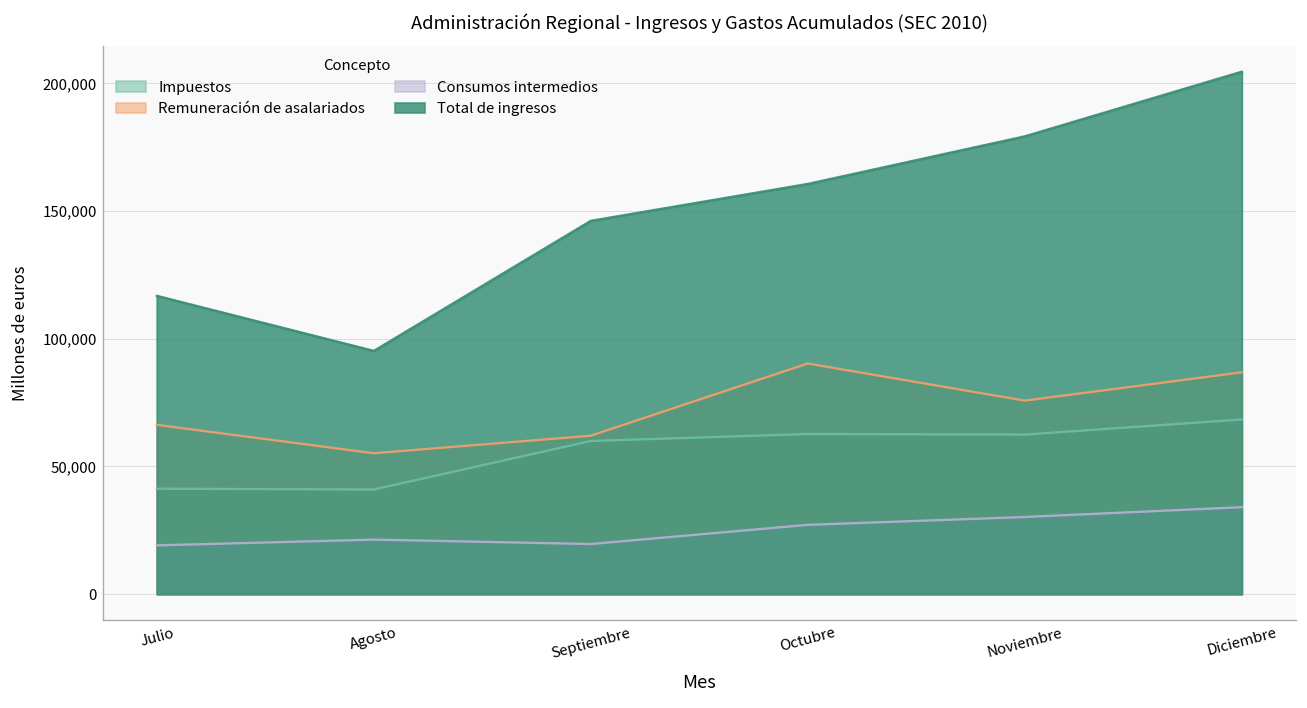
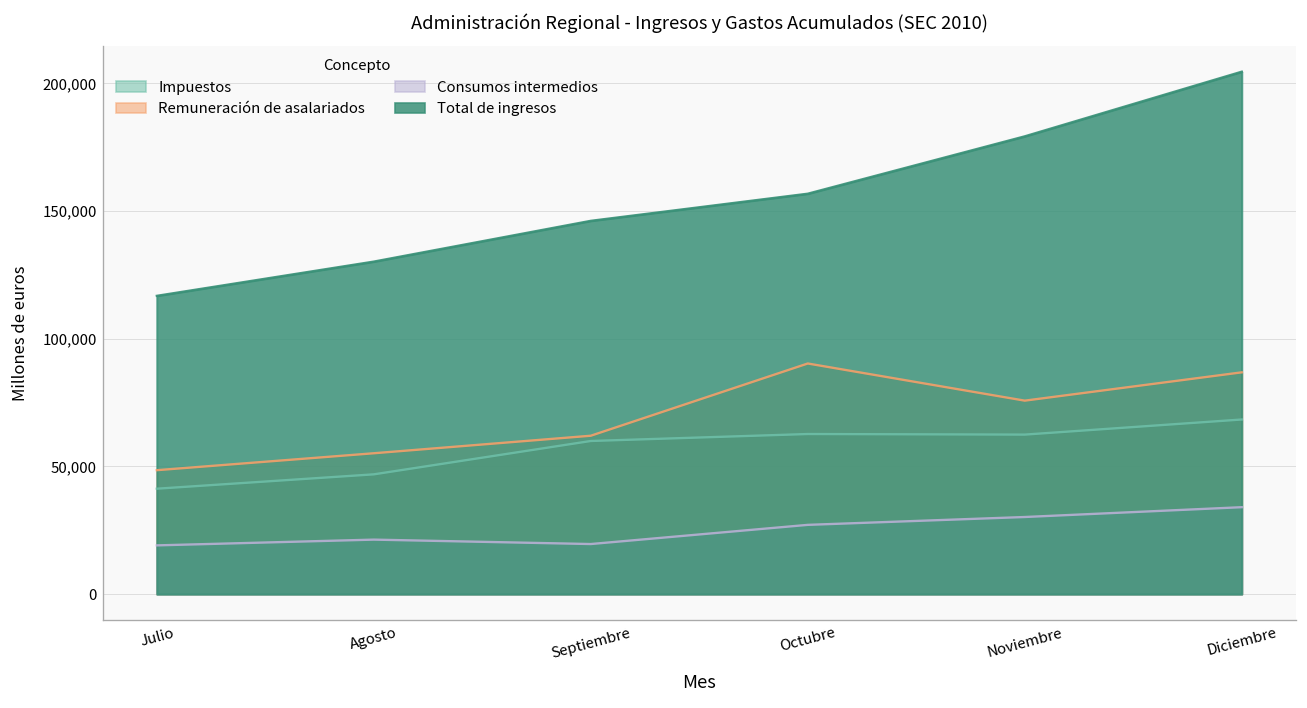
Remuneración de asalariados, Julio: 66,000 -> 49,000
Impuestos, Agosto: 41,000 -> 47,000
Total de ingresos, Agosto: 95,000 -> 130,000
Total de ingresos, Octubre: 161,000 -> 157,000
